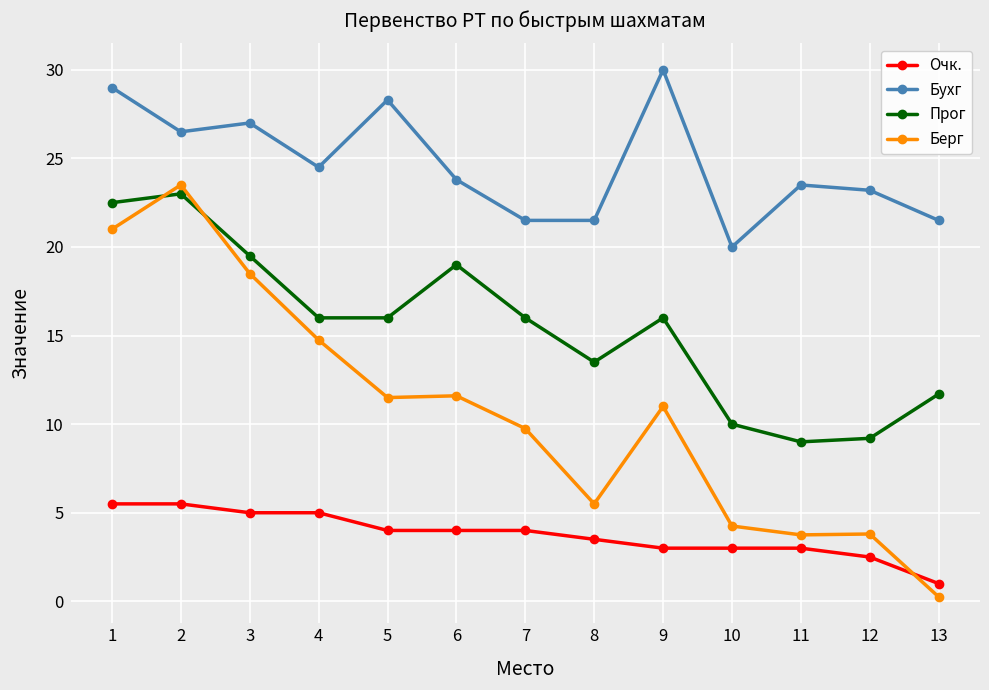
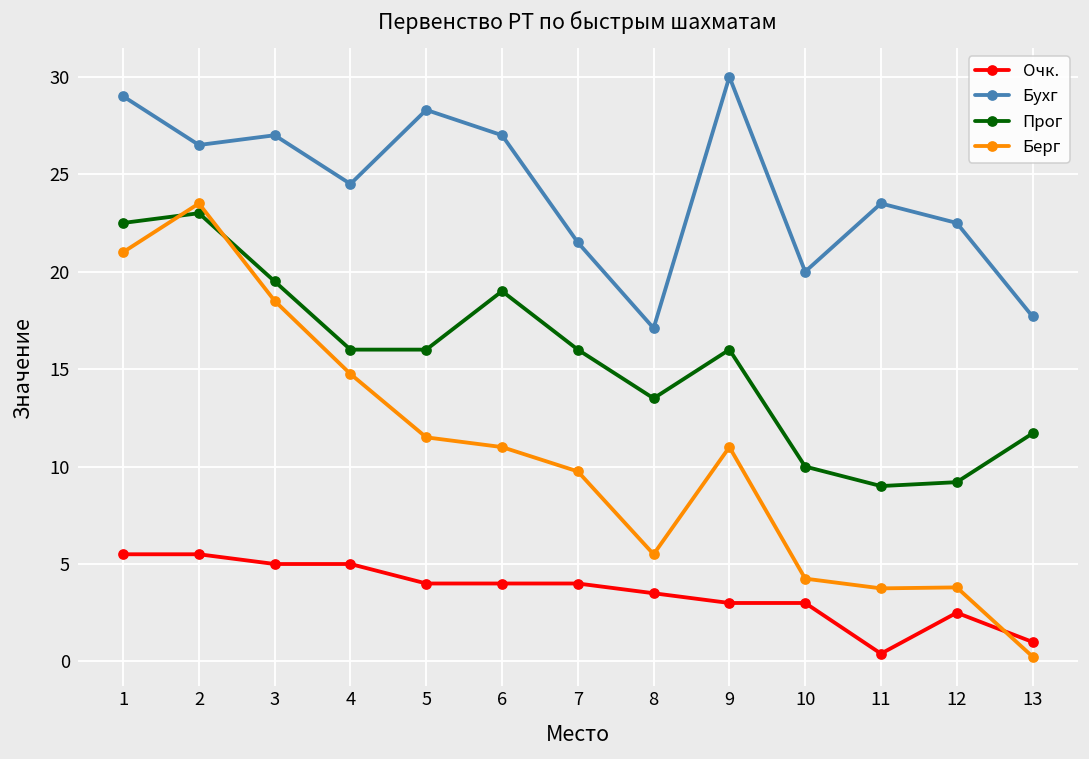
Бухг, 6: 23.8 -> 27.0
Берг, 6: 11.6 -> 11.0
Бухг, 8: 21.5 -> 17.1
Очк., 11: 3.0 -> 0.4
Бухг, 12: 23.2 -> 22.5
Бухг, 13: 21.5 -> 17.7
